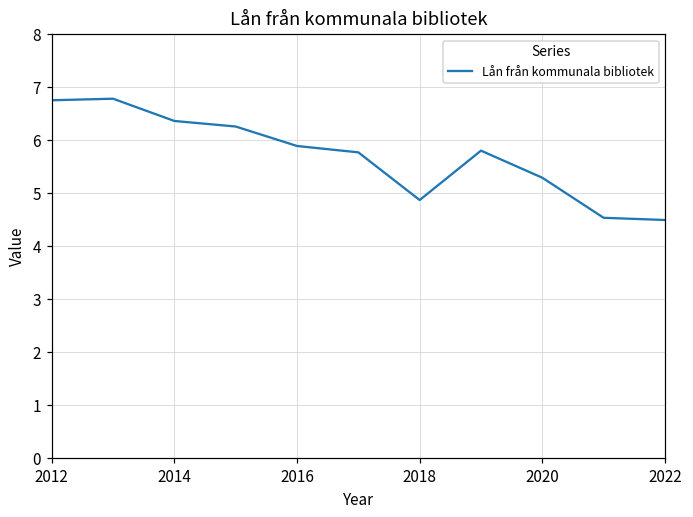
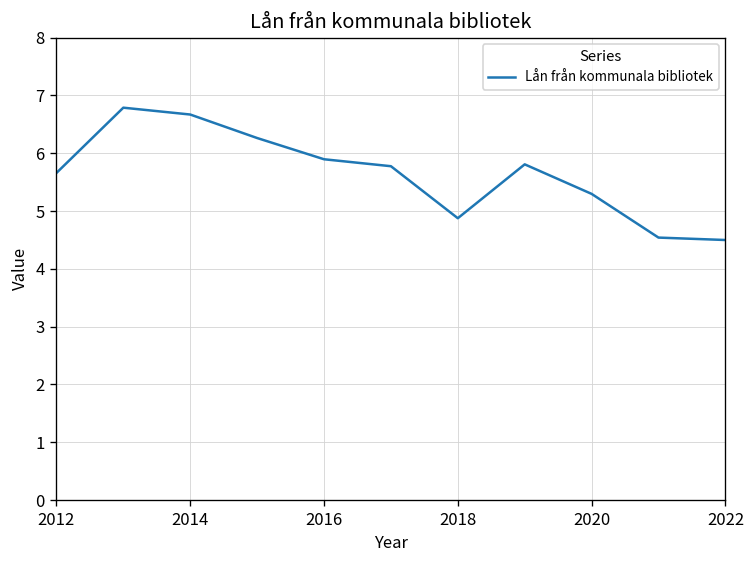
2012: 6.8 -> 5.7
2014: 6.4 -> 6.7
